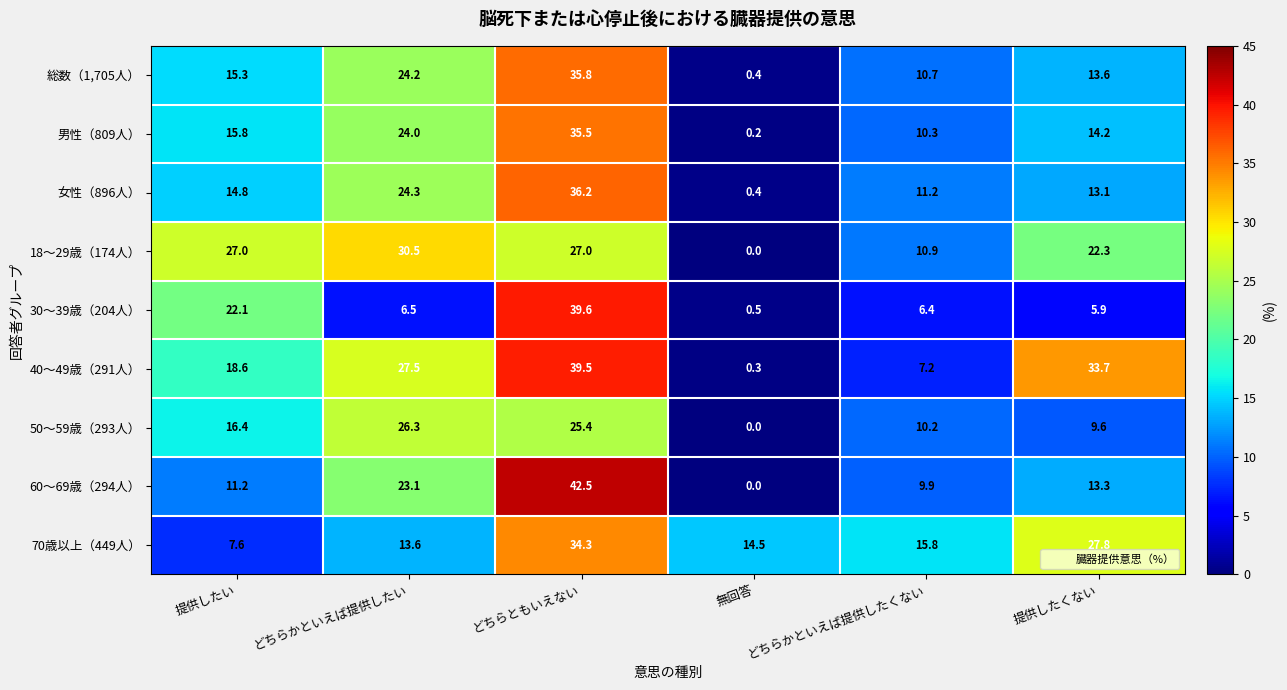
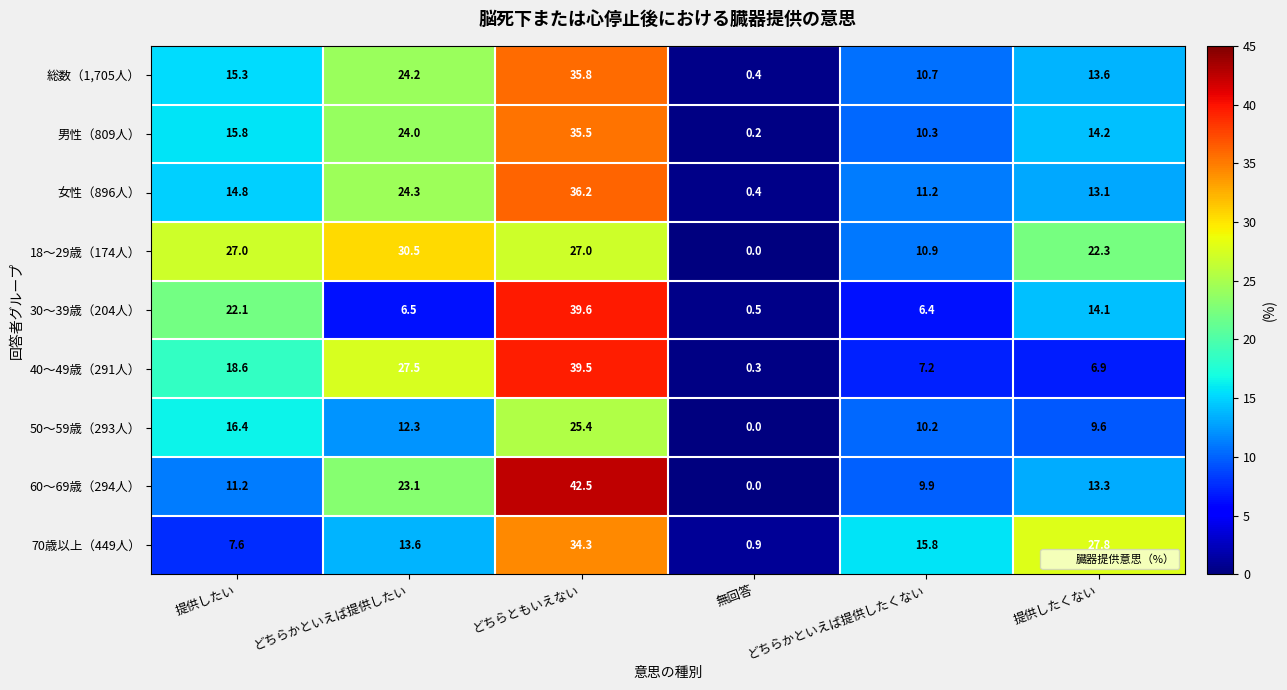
30～39歳（204人）, 提供したくない: 5.9 -> 14.1
40～49歳（291人）, 提供したくない: 33.7 -> 6.9
50～59歳（293人）, どちらかといえば提供したい: 26.3 -> 12.3
70歳以上（449人）, 無回答: 14.5 -> 0.9
